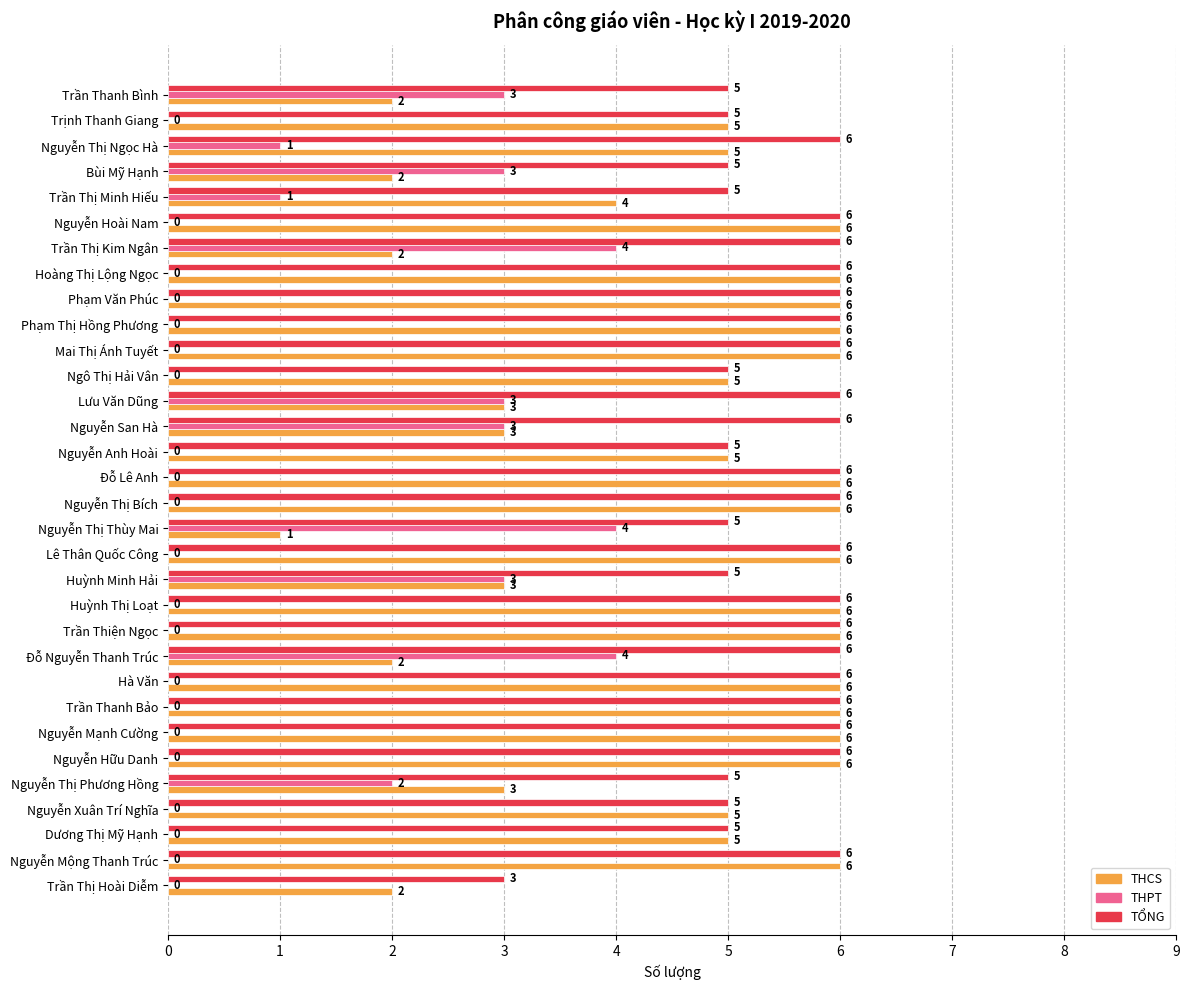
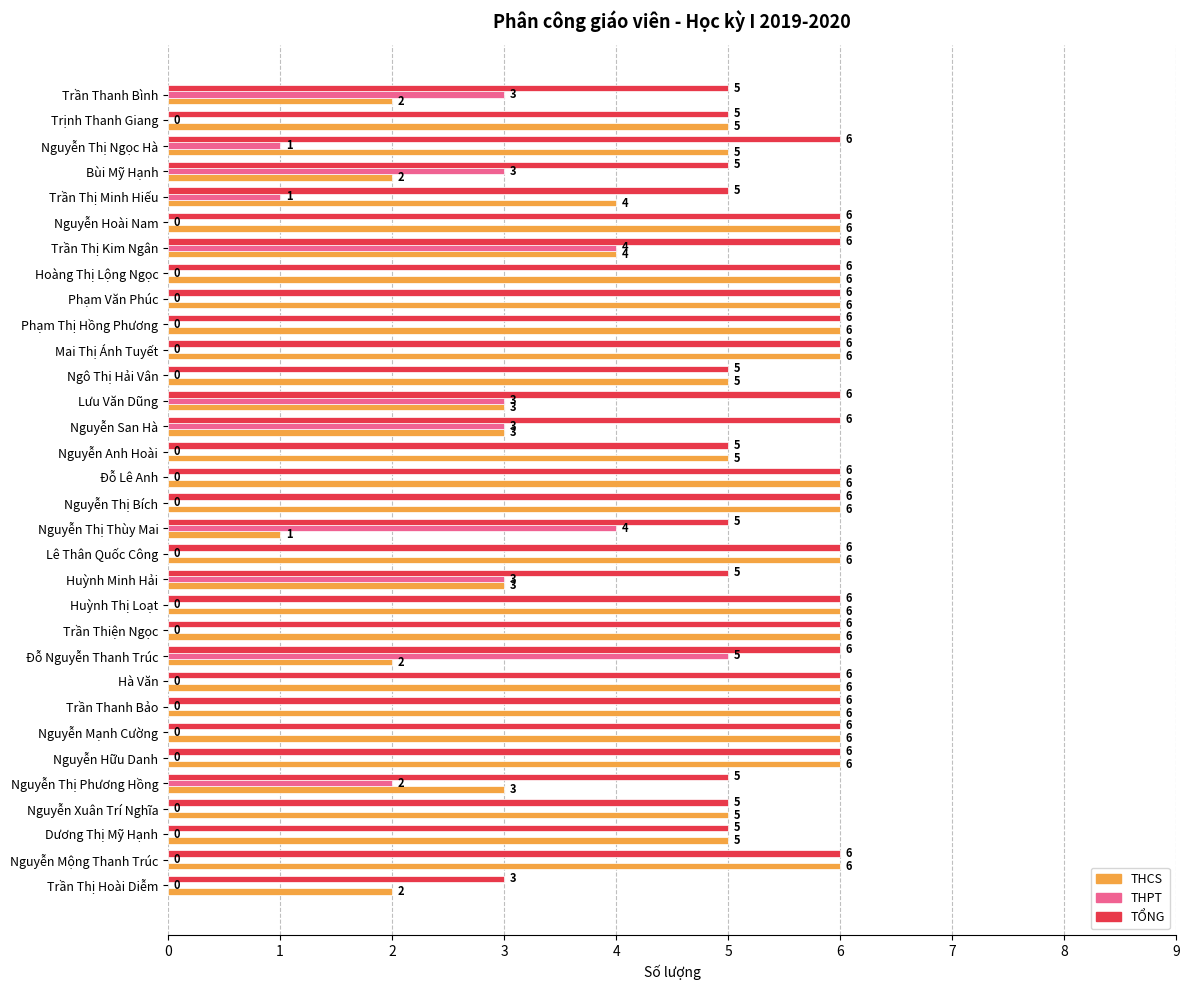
THCS, Trần Thị Kim Ngân: 2 -> 4
THPT, Đỗ Nguyễn Thanh Trúc: 4 -> 5
